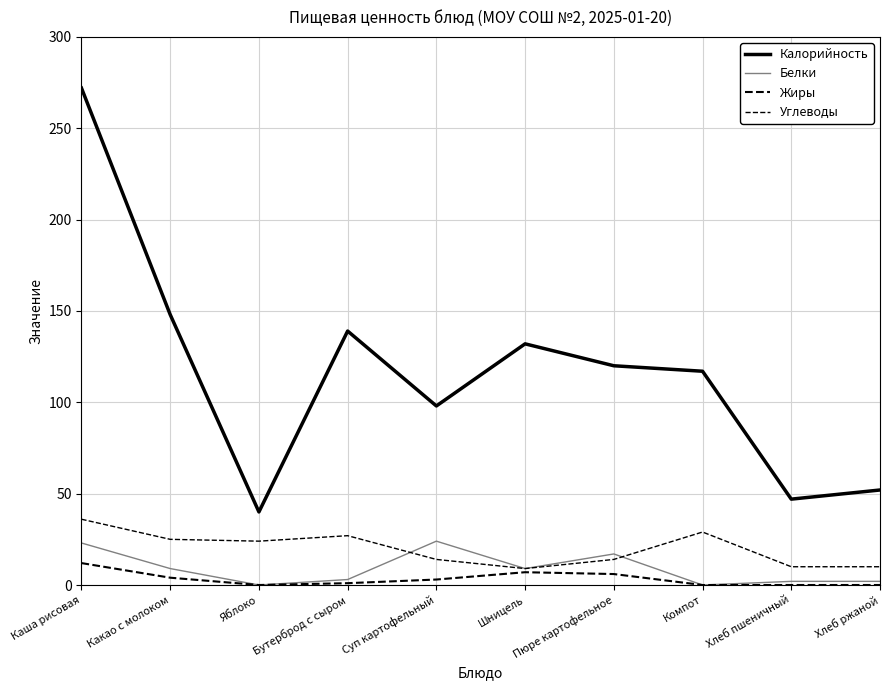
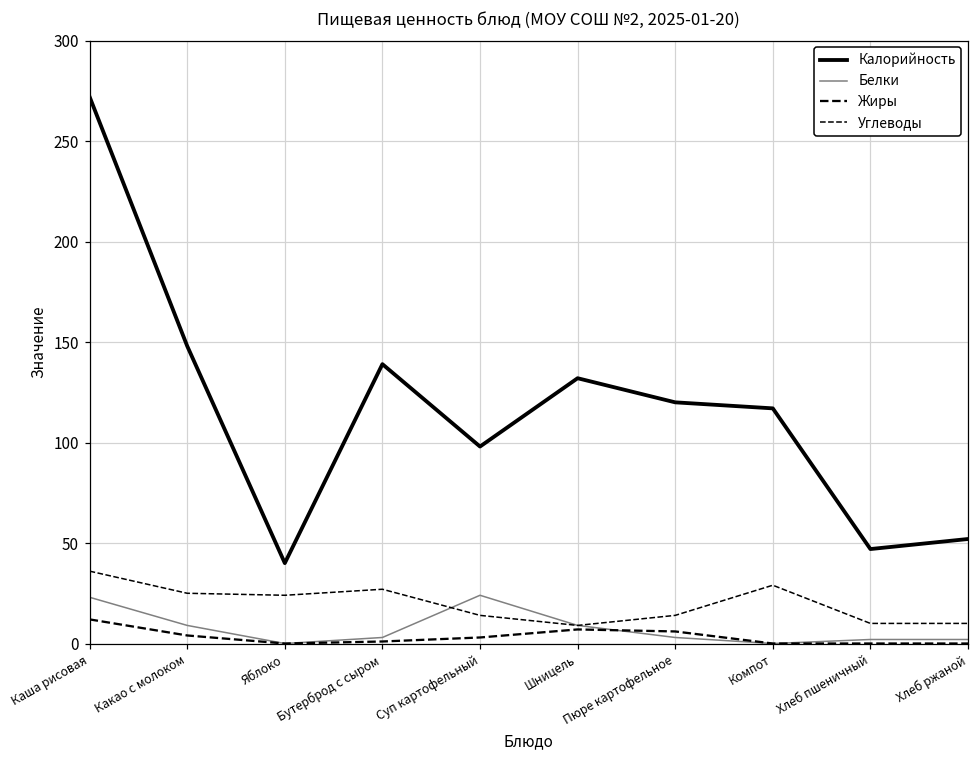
Белки, Пюре картофельное: 17 -> 3
